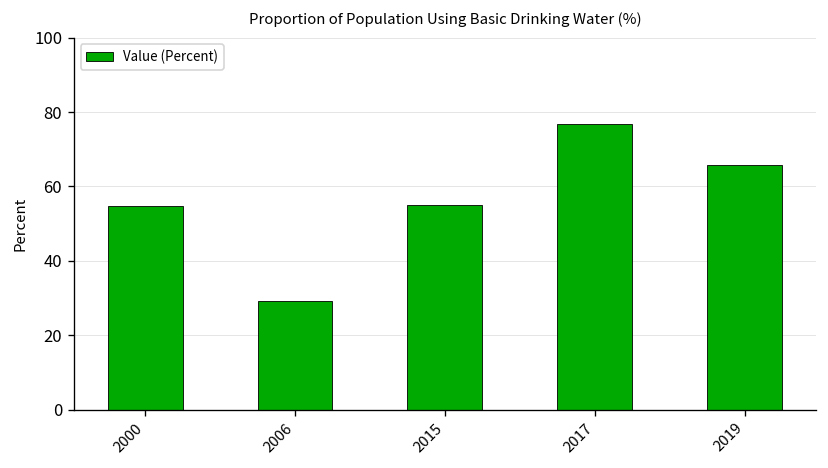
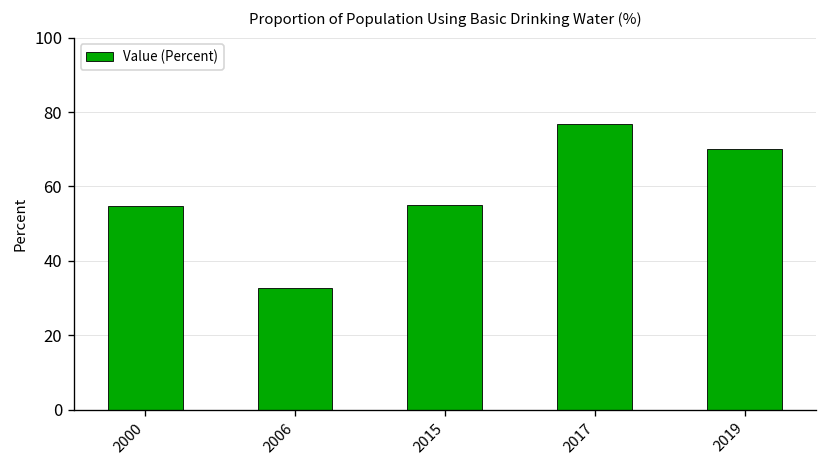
2006: 29 -> 33
2019: 66 -> 70
